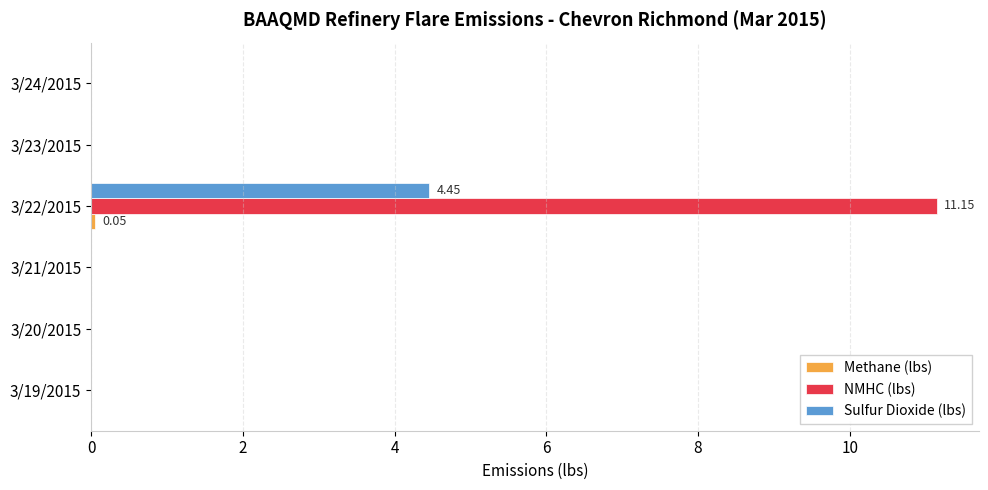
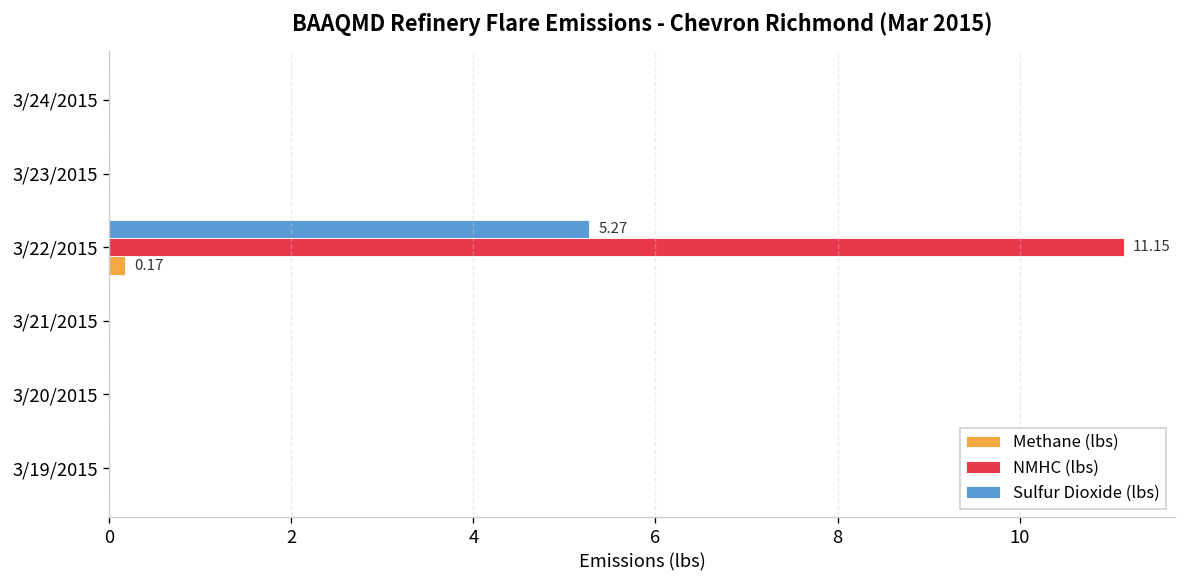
Sulfur Dioxide (lbs), 3/22/2015: 4.45 -> 5.27
Methane (lbs), 3/22/2015: 0.05 -> 0.17
